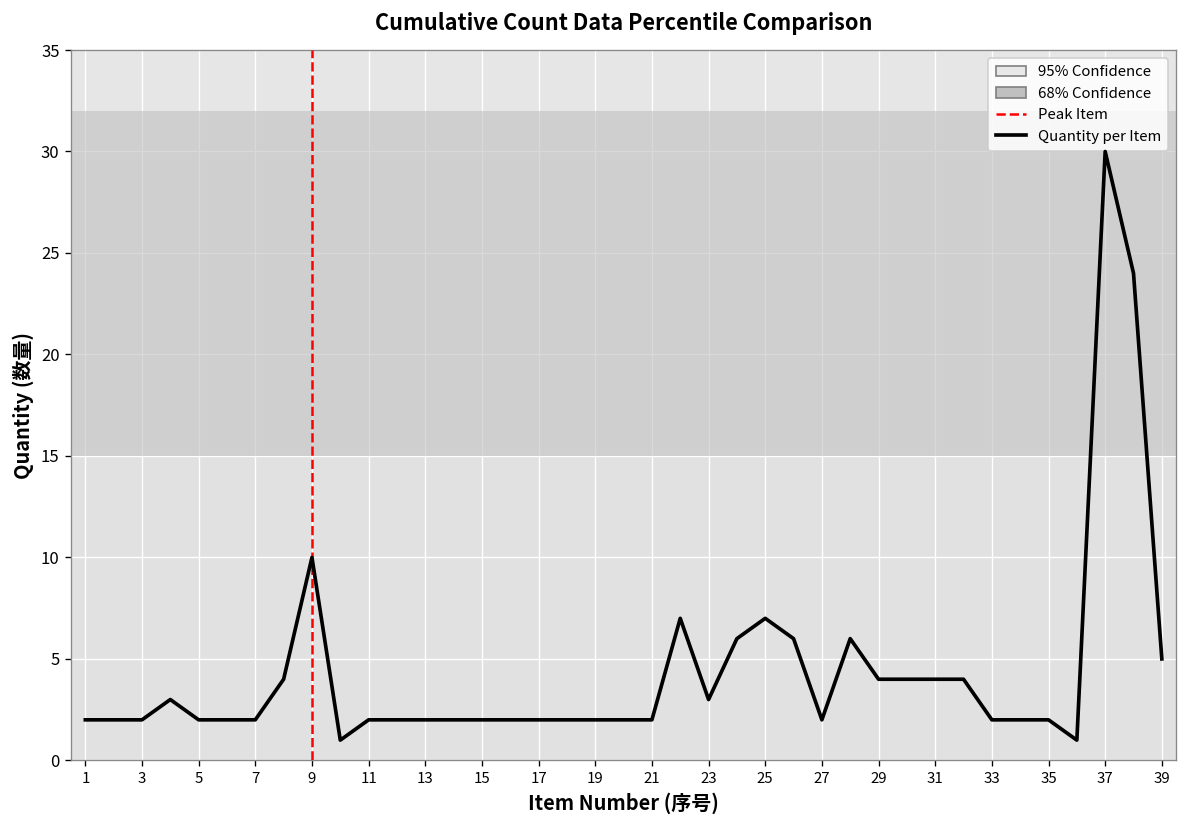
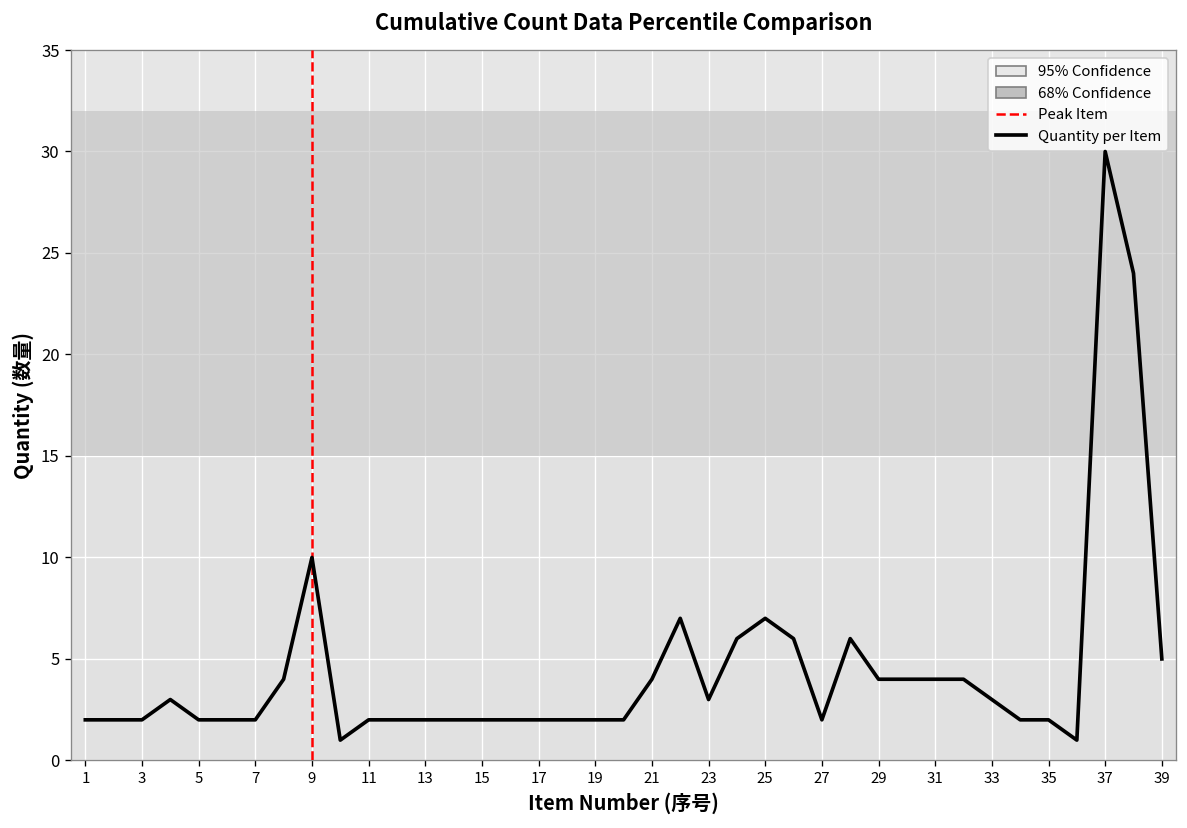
21: 2 -> 4
33: 2 -> 3
